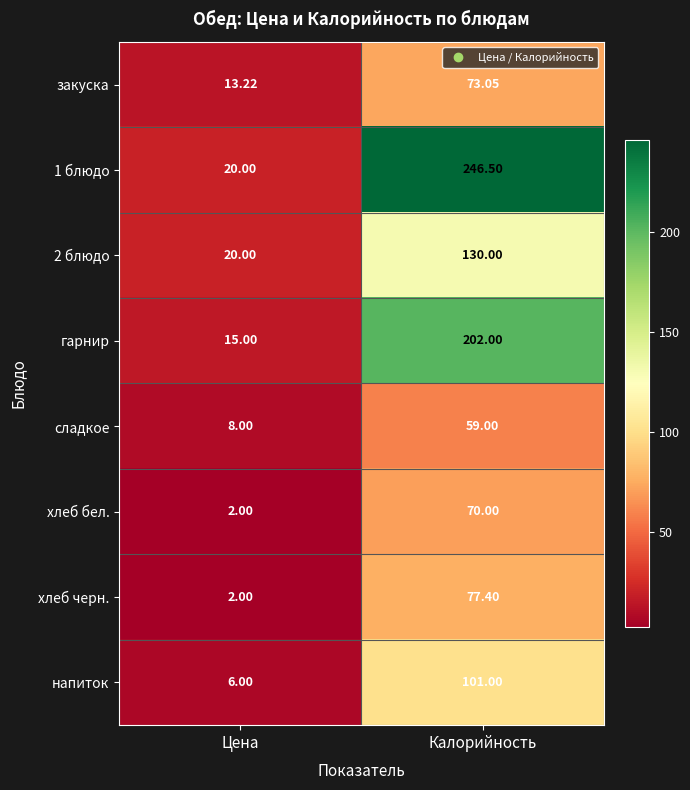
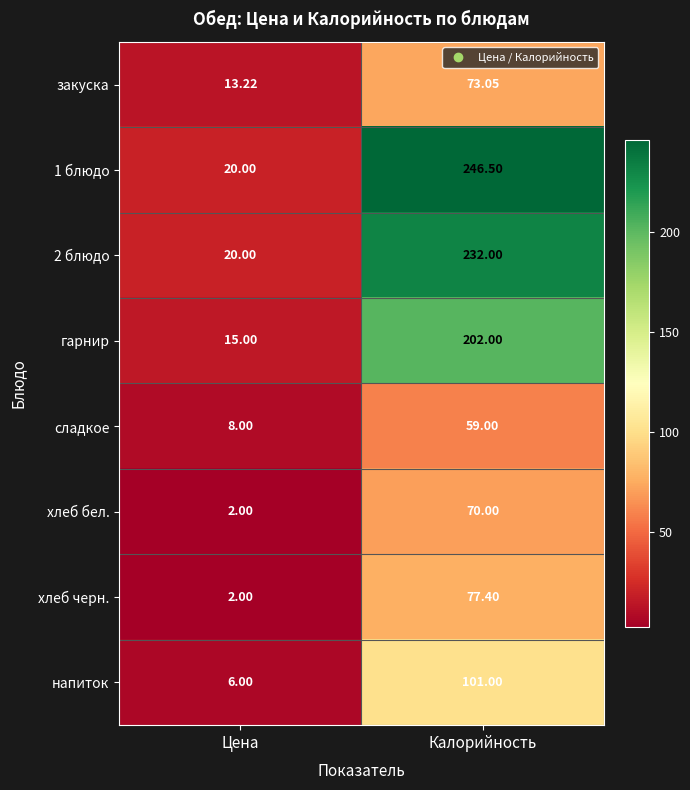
2 блюдо, Калорийность: 130.00 -> 232.00
